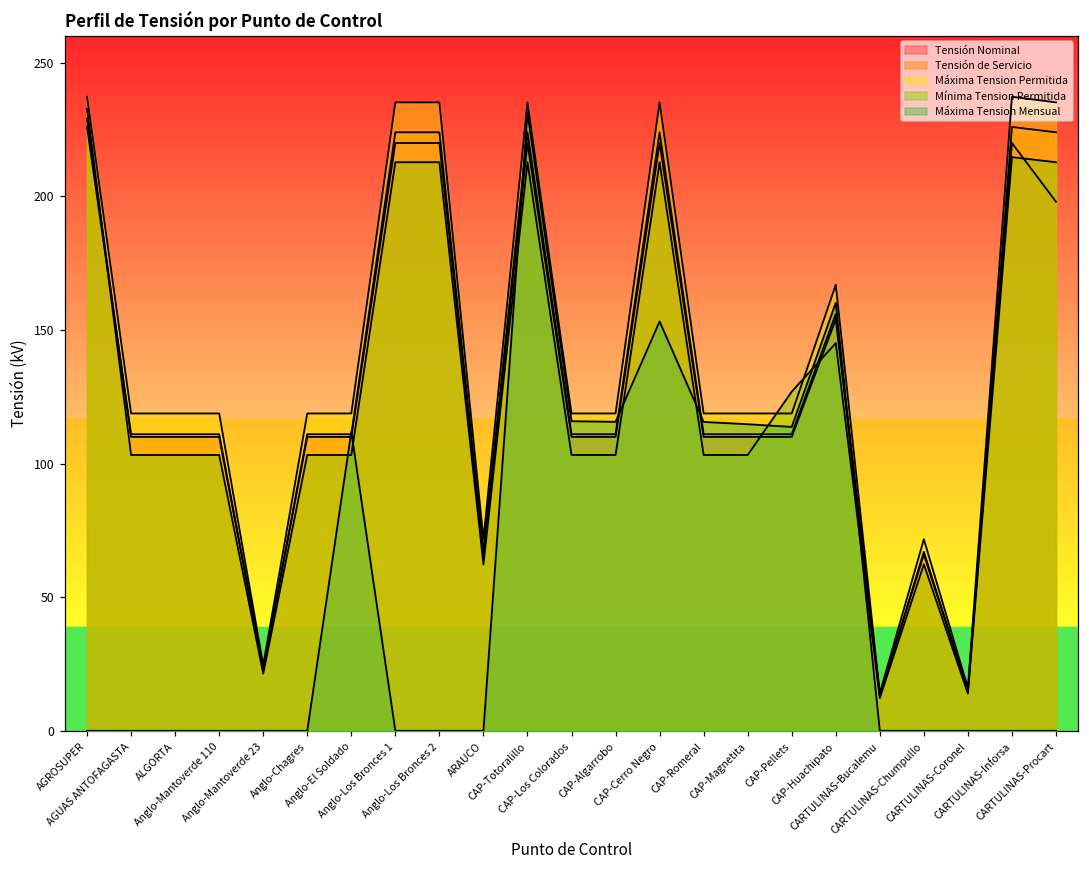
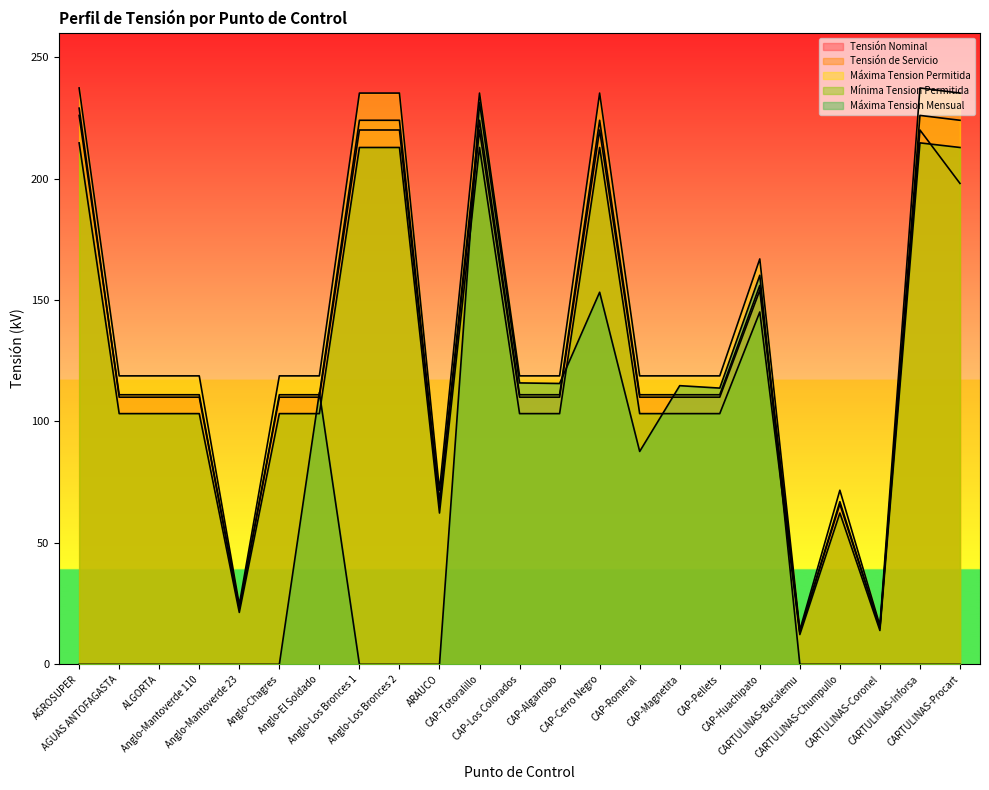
Mínima Tension Permitida, AGROSUPER: 233 -> 215
Máxima Tension Mensual, CAP-Romeral: 116 -> 88
Mínima Tension Permitida, CAP-Pellets: 127 -> 103
